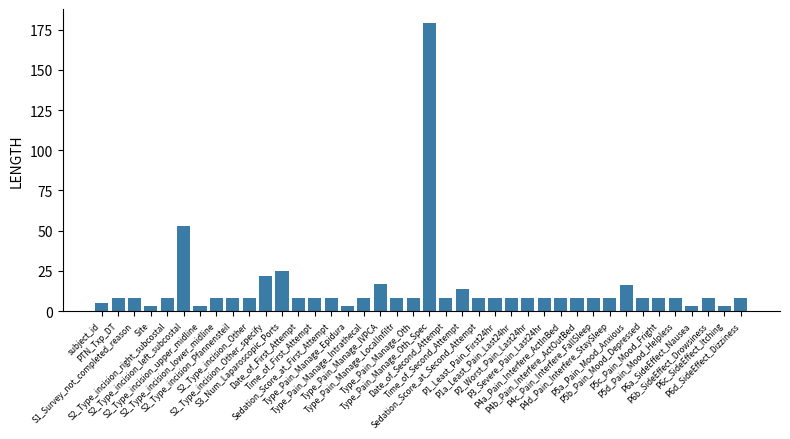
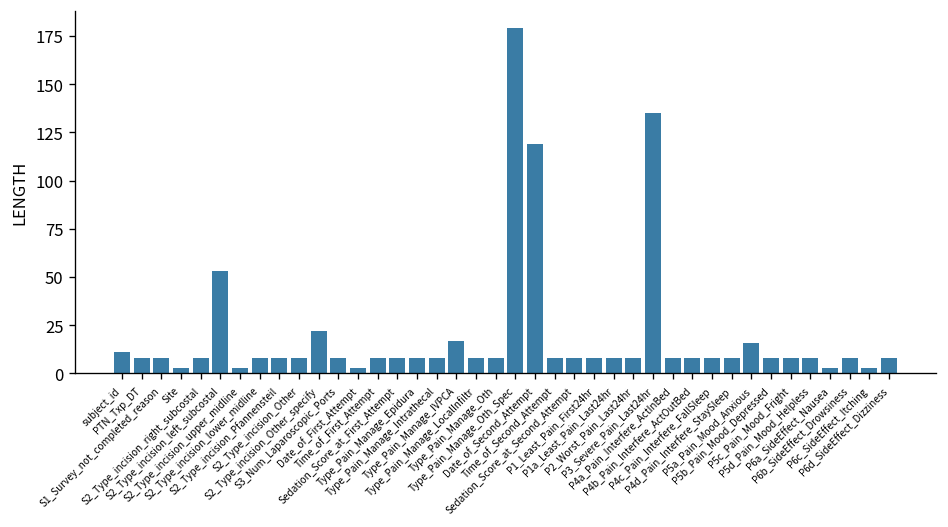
subject_id: 5 -> 11
S3_Num_Laparoscopic_Ports: 25 -> 8
Date_of_First_Attempt: 8 -> 3
Type_Pain_Manage_Epidura: 3 -> 8
Date_of_Second_Attempt: 8 -> 119
Time_of_Second_Attempt: 14 -> 8
P3_Severe_Pain_Last24hr: 8 -> 135
